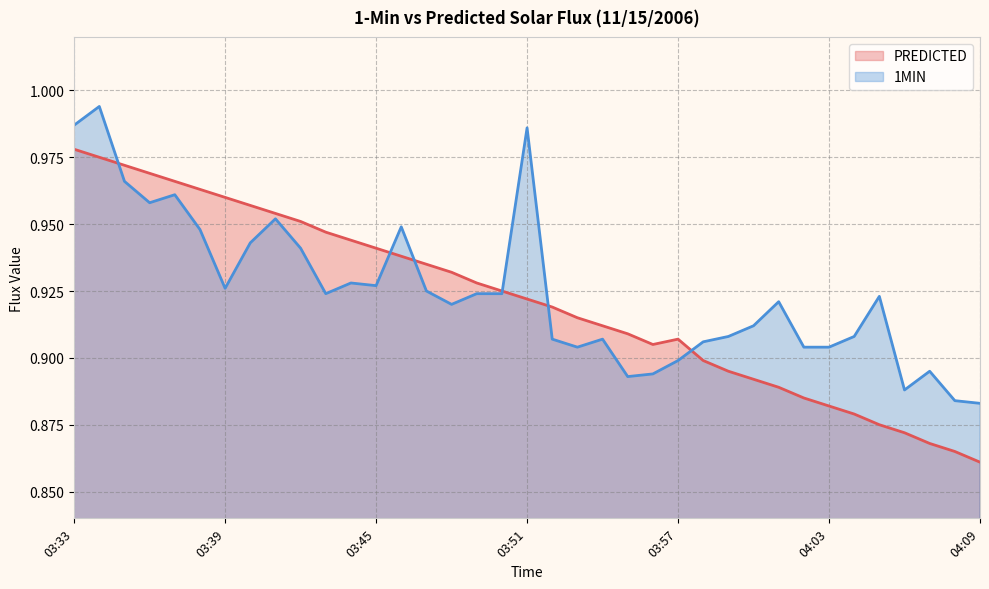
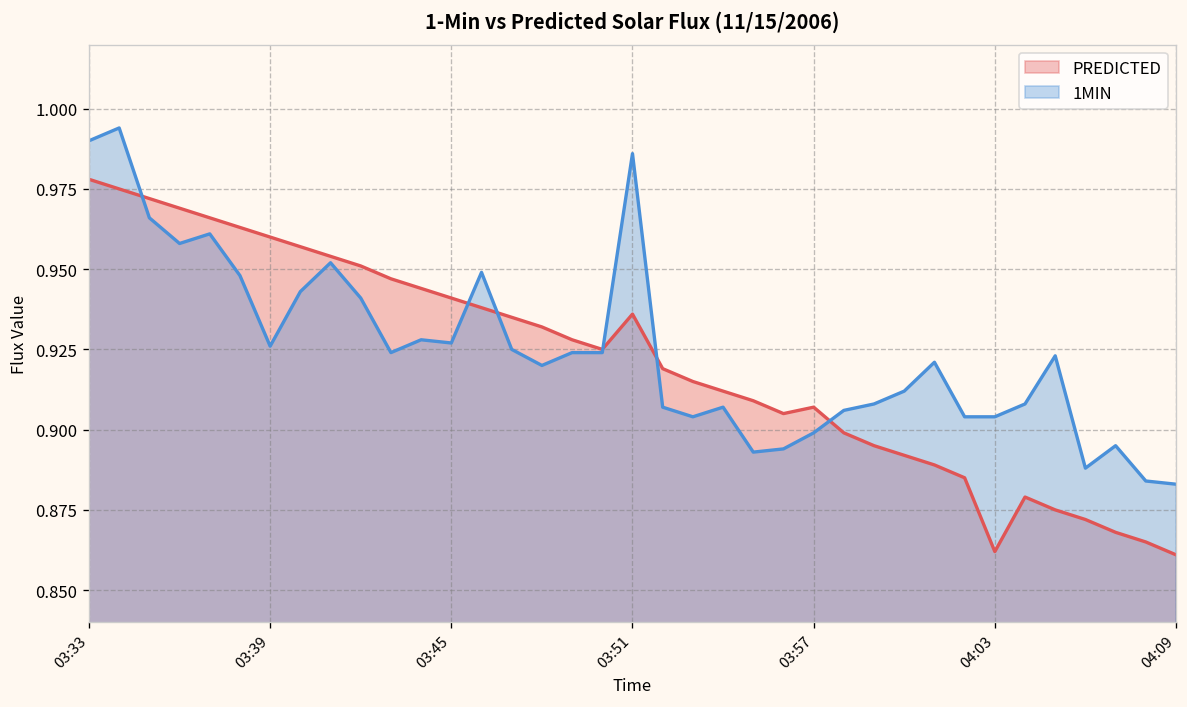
1MIN, 03:33: 0.987 -> 0.990
PREDICTED, 03:51: 0.922 -> 0.936
PREDICTED, 04:03: 0.882 -> 0.862
